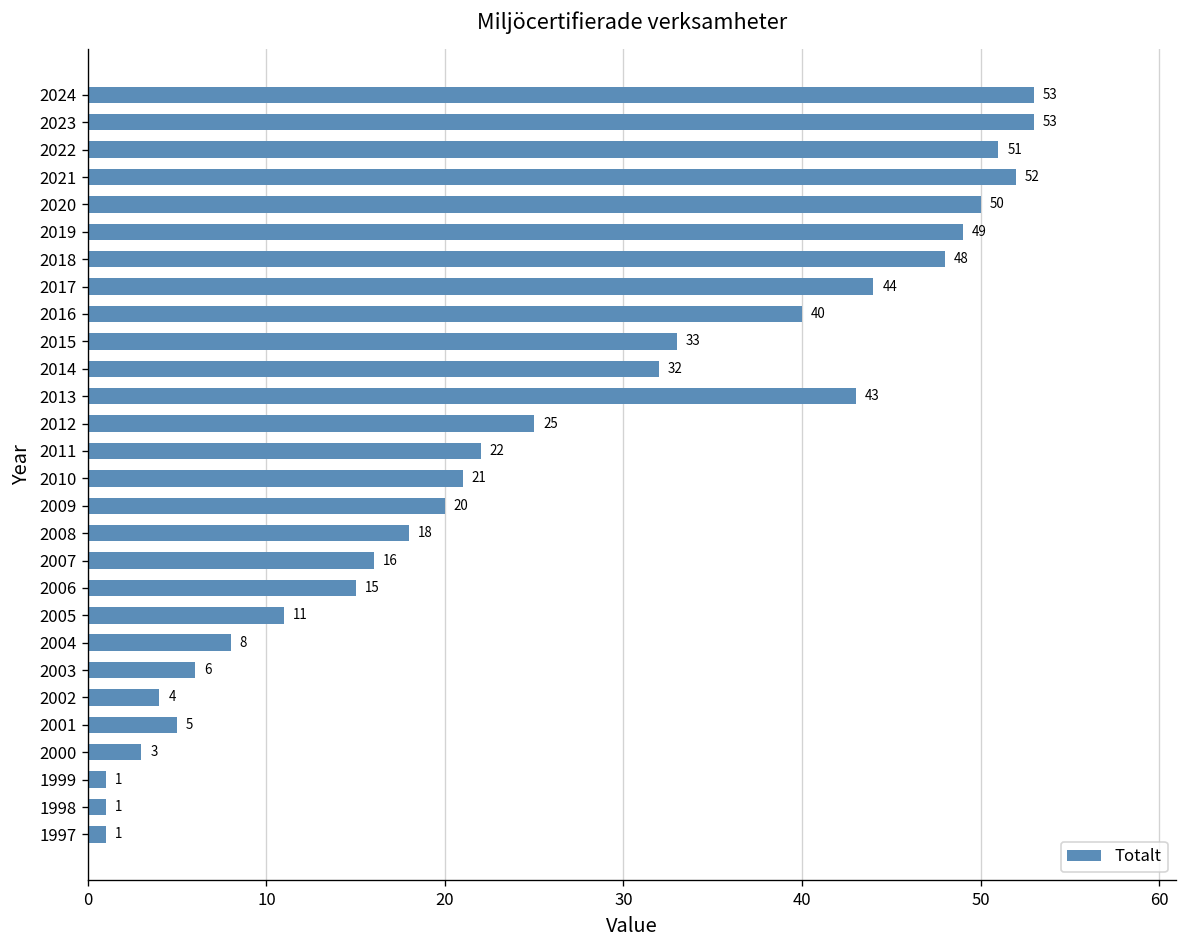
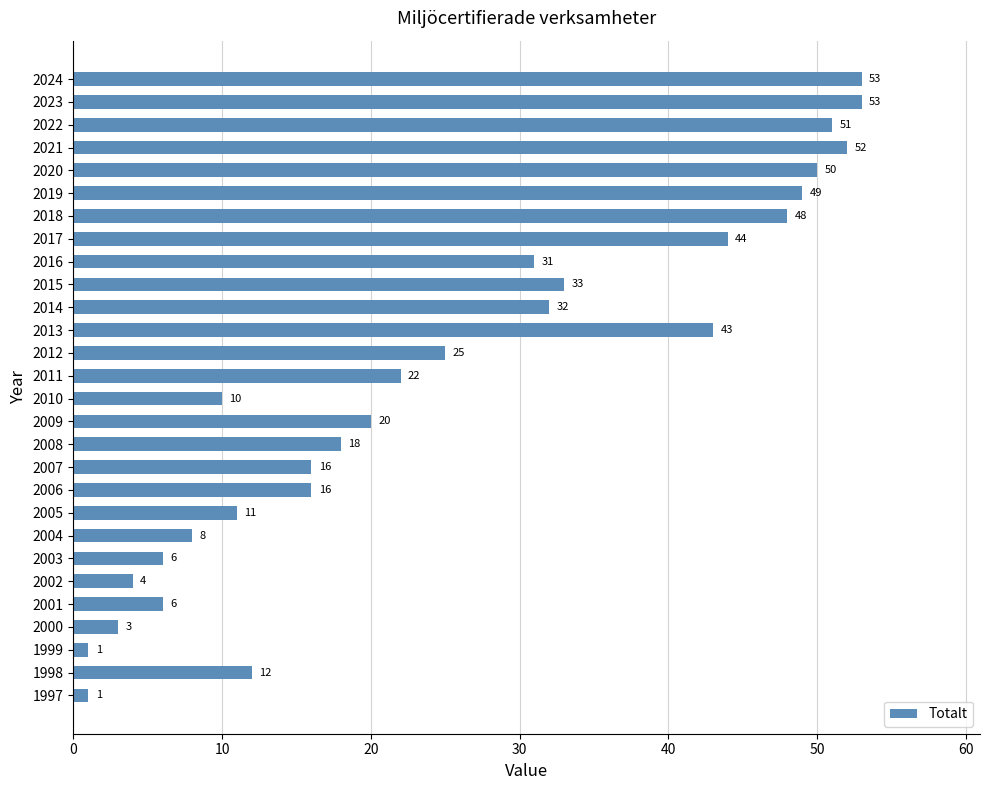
2016: 40 -> 31
2010: 21 -> 10
2006: 15 -> 16
2001: 5 -> 6
1998: 1 -> 12
